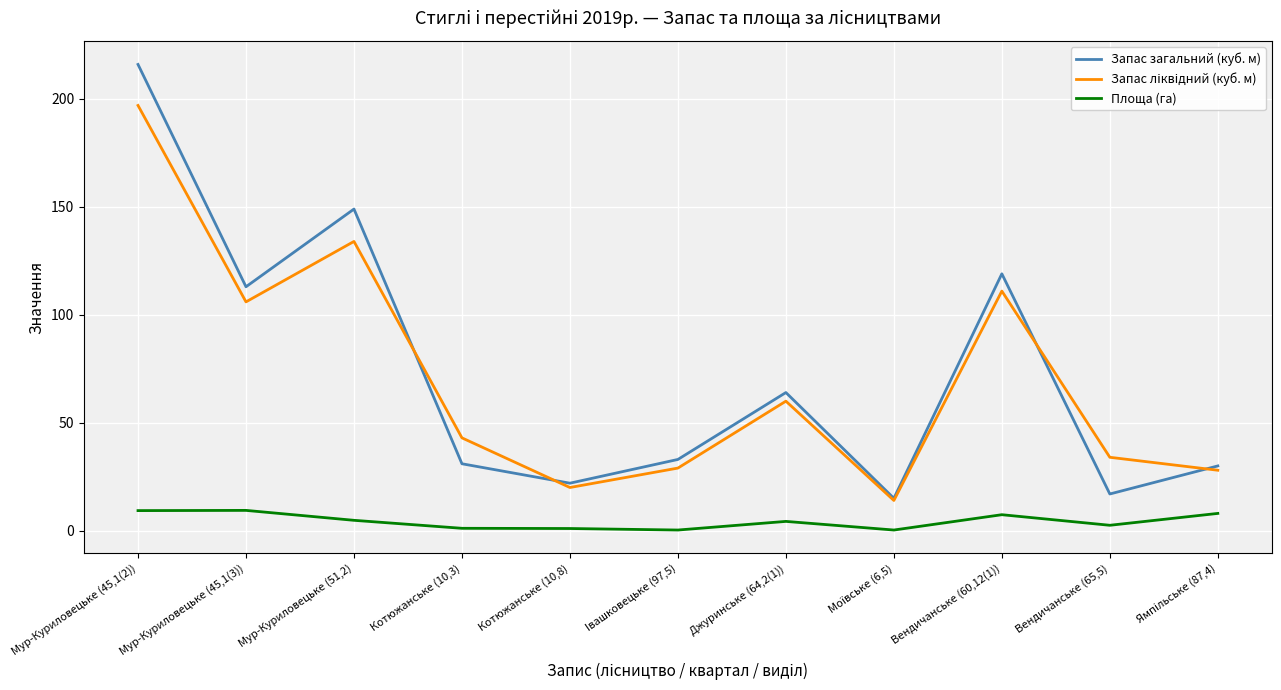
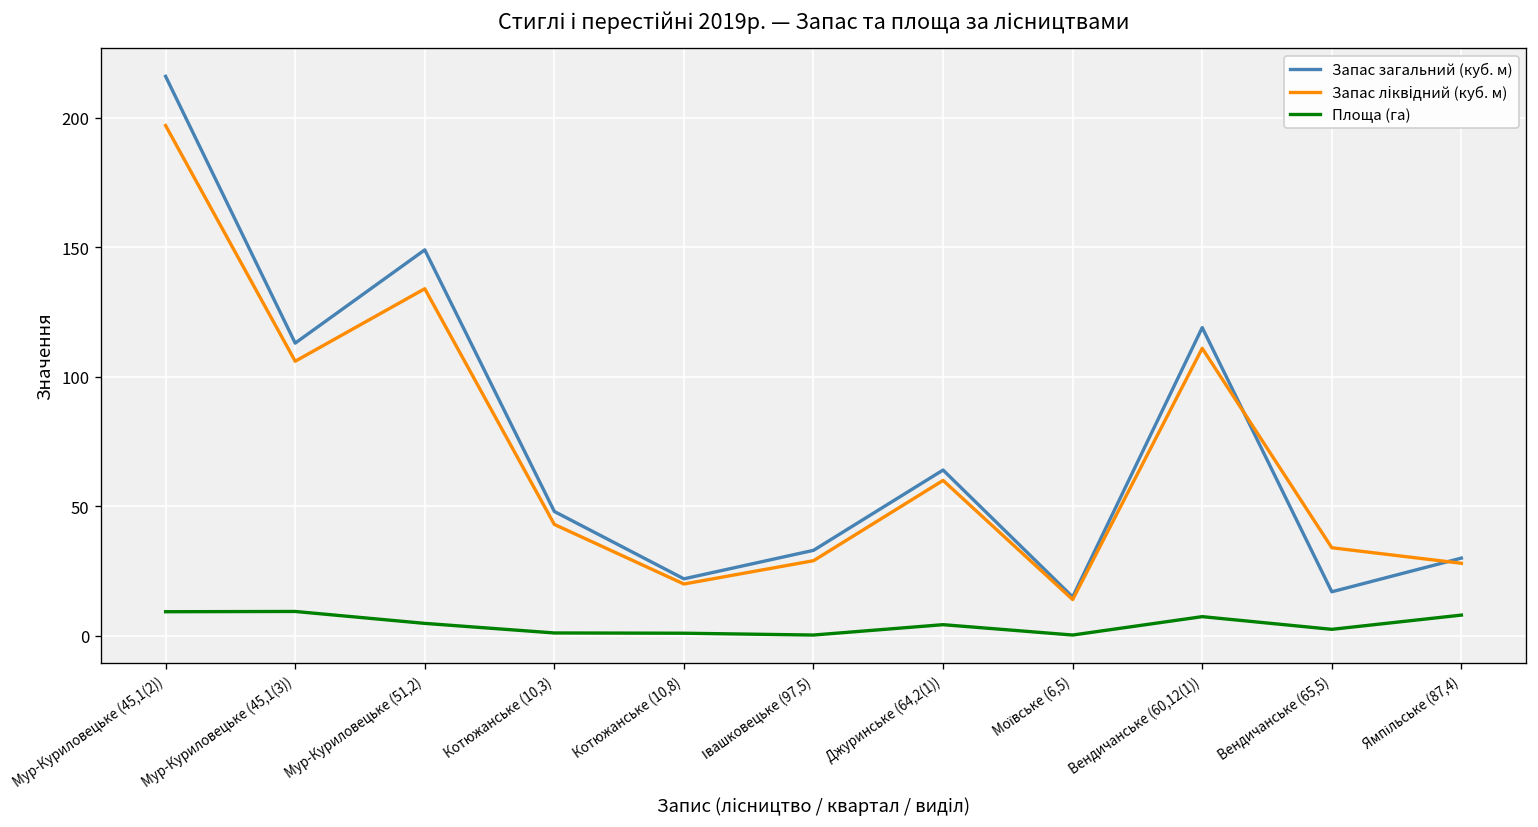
Запас загальний (куб. м), Котюжанське (10,3): 31 -> 48
